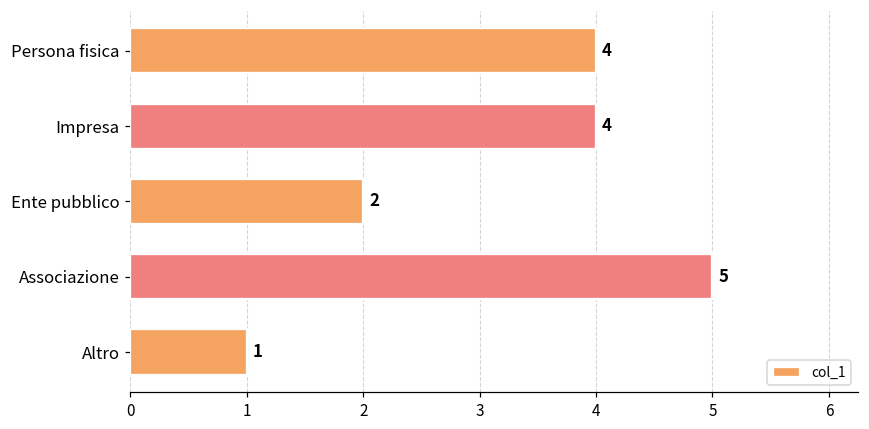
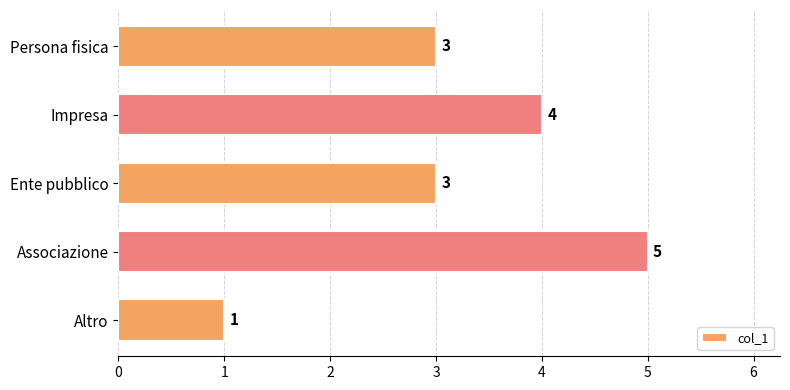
Persona fisica: 4 -> 3
Ente pubblico: 2 -> 3
